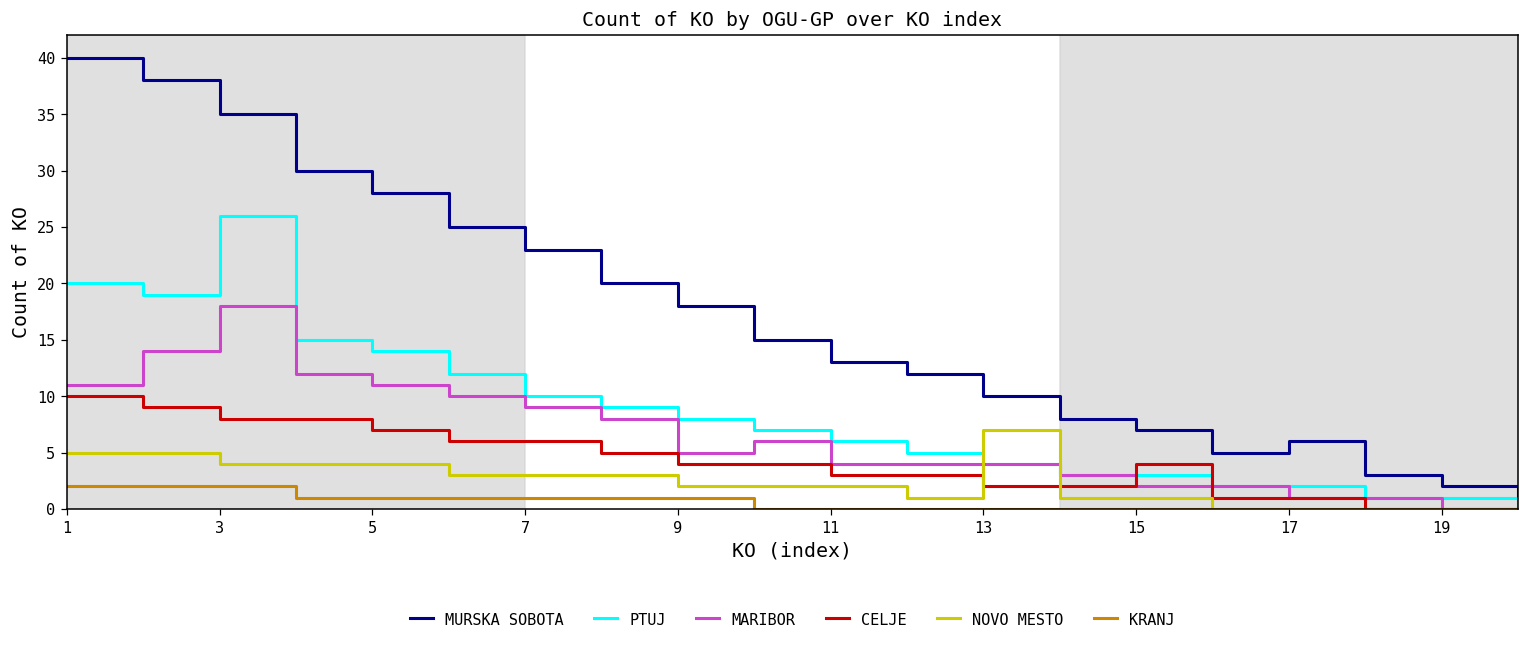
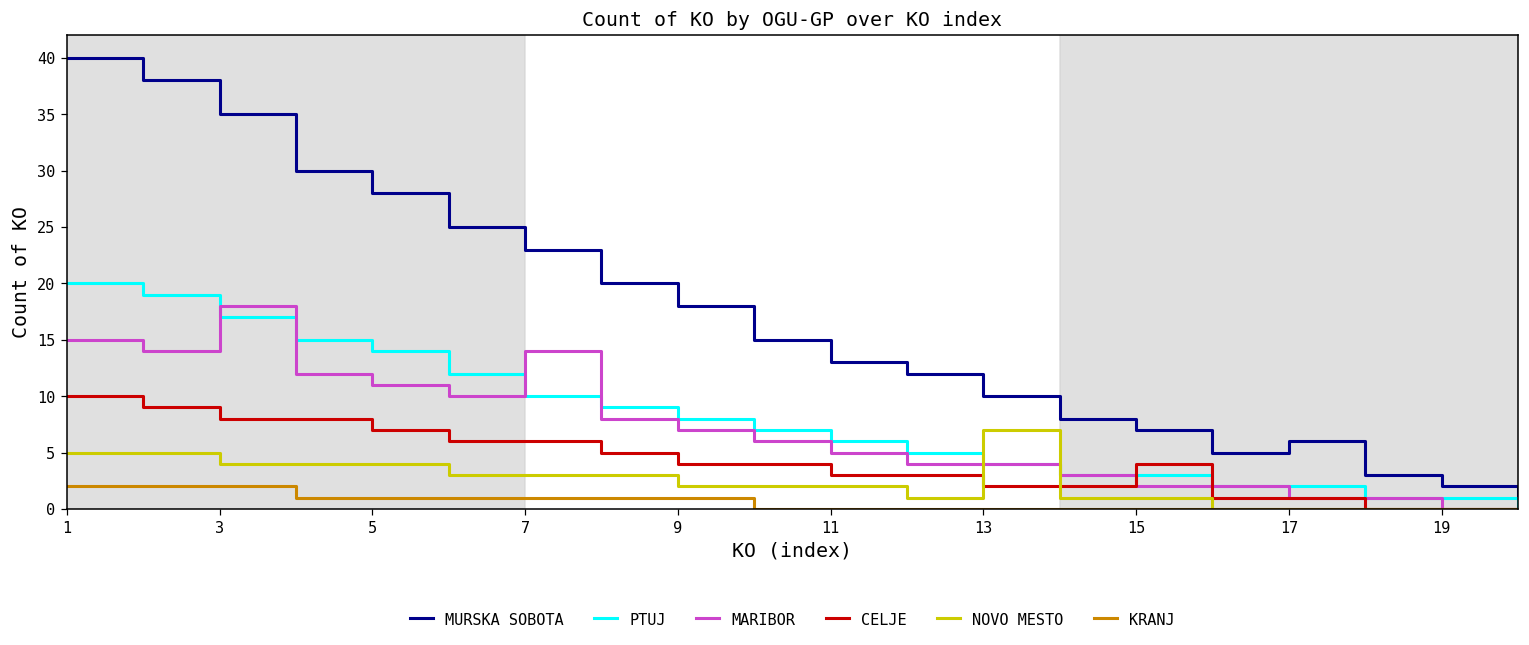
MARIBOR, 1: 11 -> 15
PTUJ, 3: 26 -> 17
MARIBOR, 7: 9 -> 14
MARIBOR, 9: 5 -> 7
MARIBOR, 11: 4 -> 5
